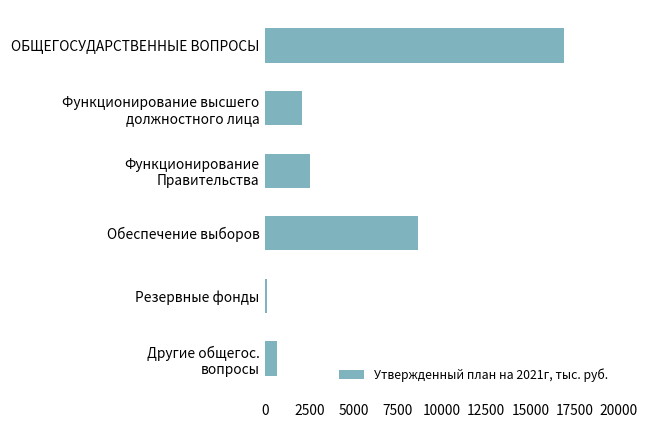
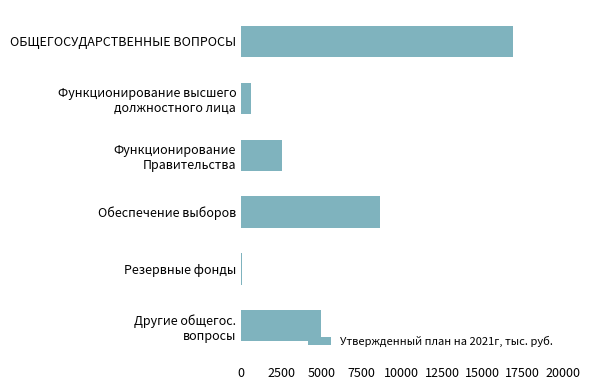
Функционирование высшего должностного лица: 2100 -> 600
Другие общегос. вопросы: 700 -> 5000
